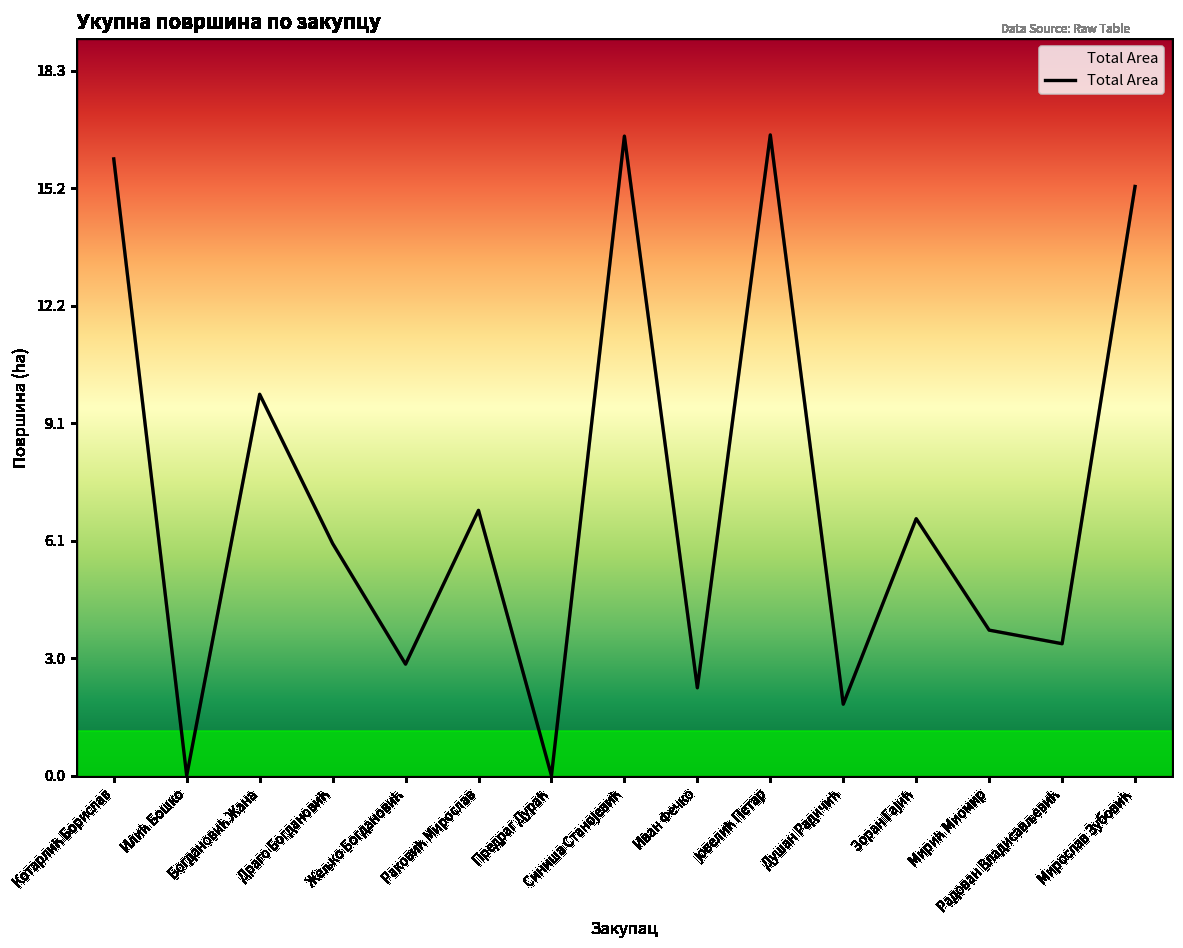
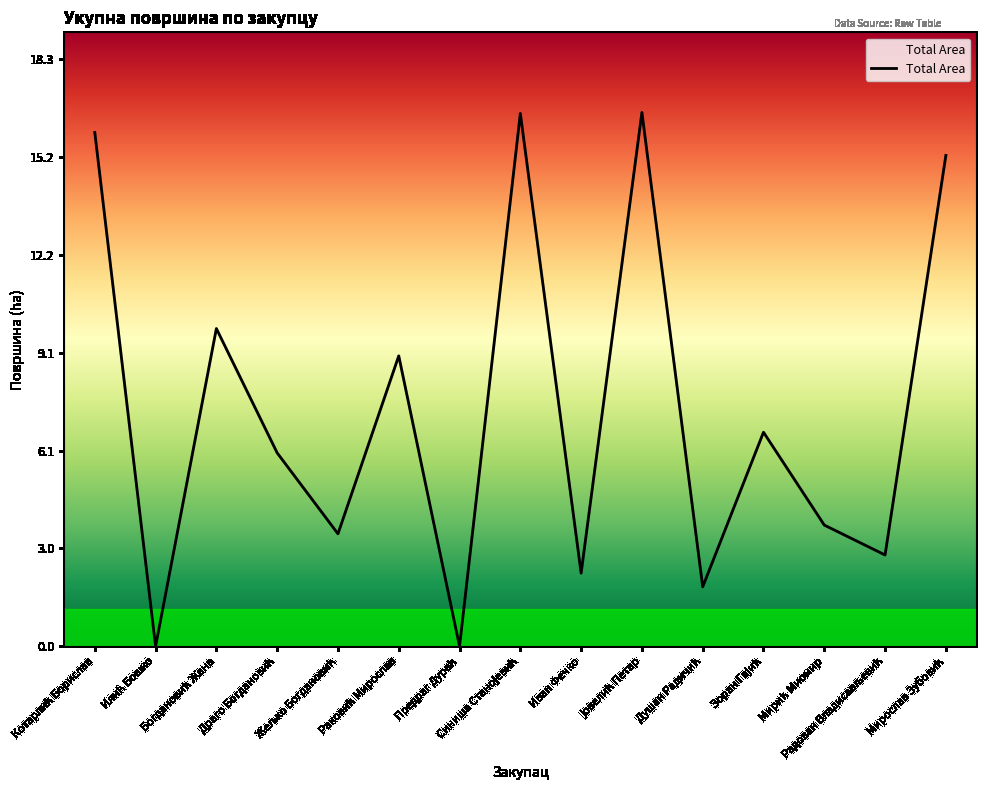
Жељко Богдановић: 2.9 -> 3.5
Раковић Мирослав: 6.9 -> 9.1
Радован Владисављевић: 3.4 -> 2.8
